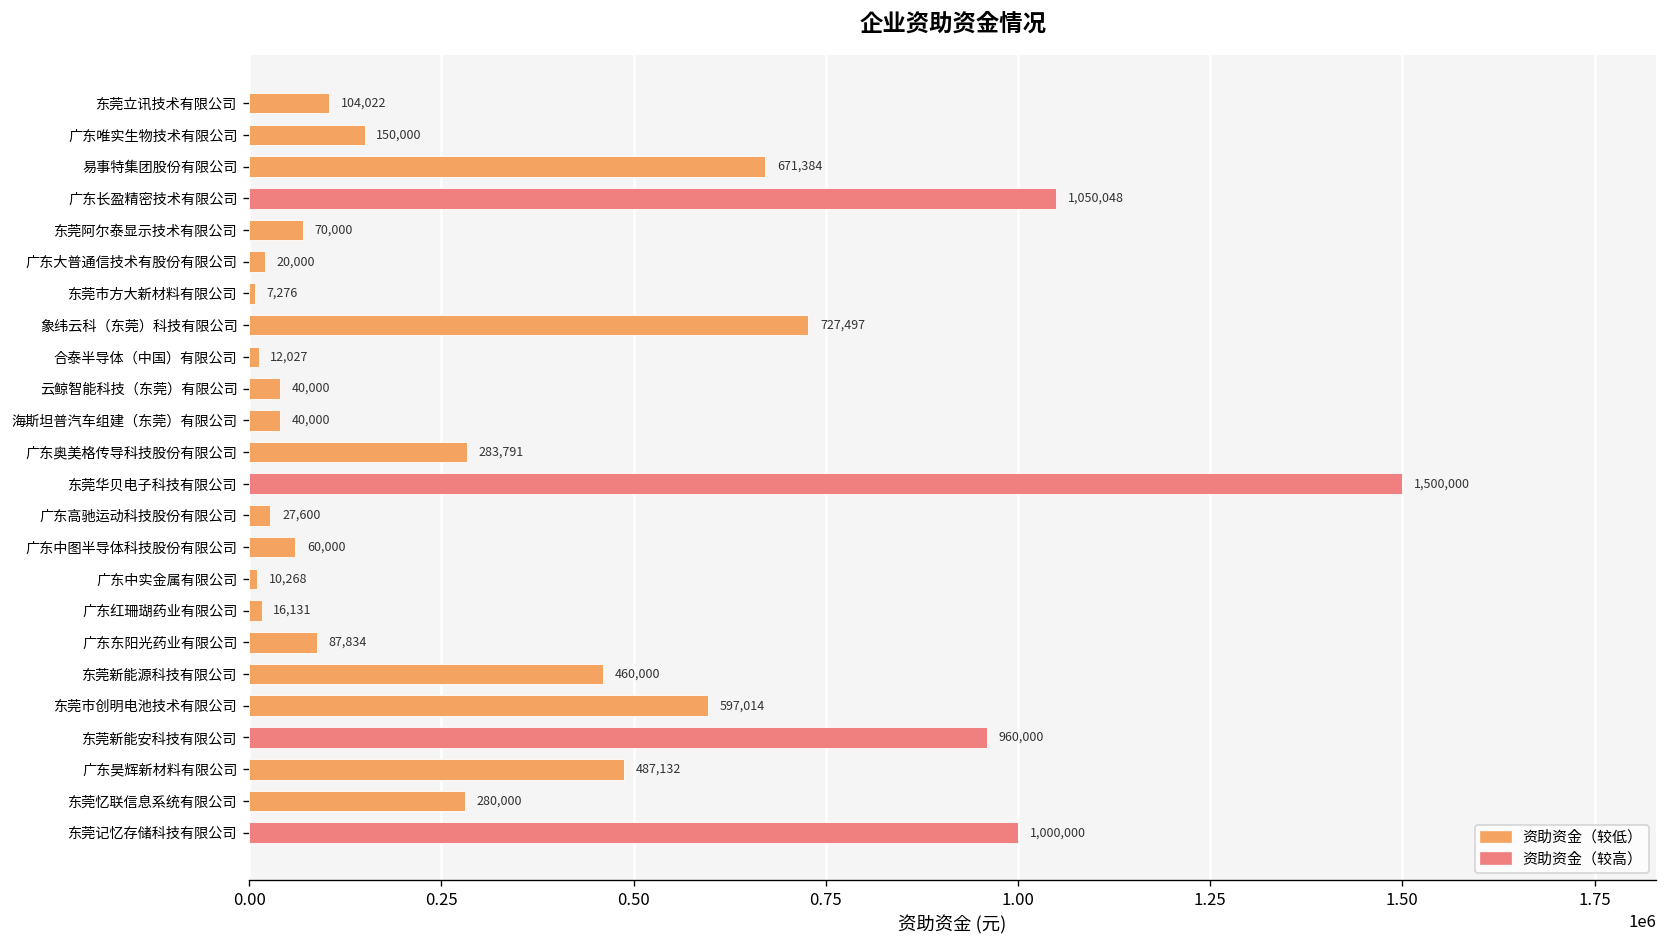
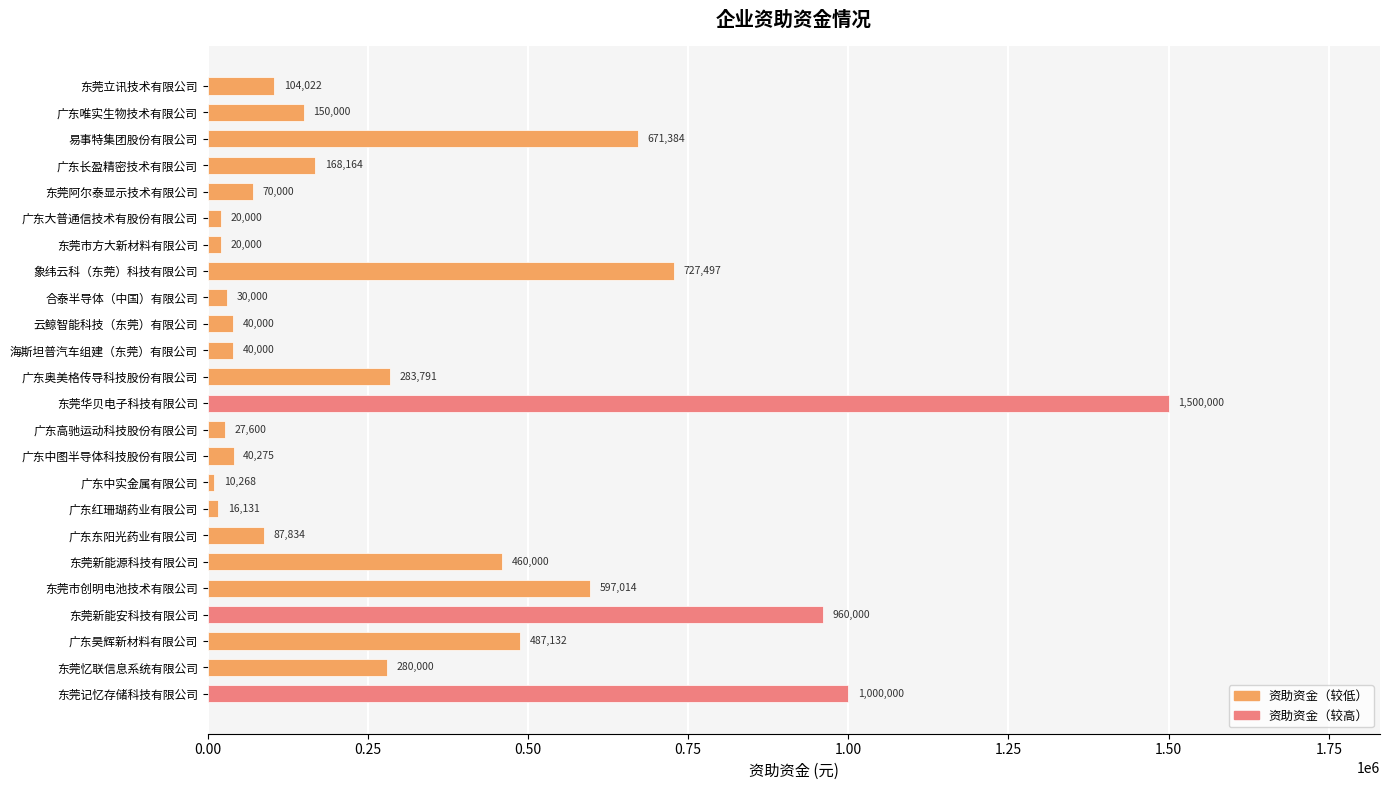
广东长盈精密技术有限公司: 1,050,048 -> 168,164
东莞市方大新材料有限公司: 7,276 -> 20,000
合泰半导体（中国）有限公司: 12,027 -> 30,000
广东中图半导体科技股份有限公司: 60,000 -> 40,275
